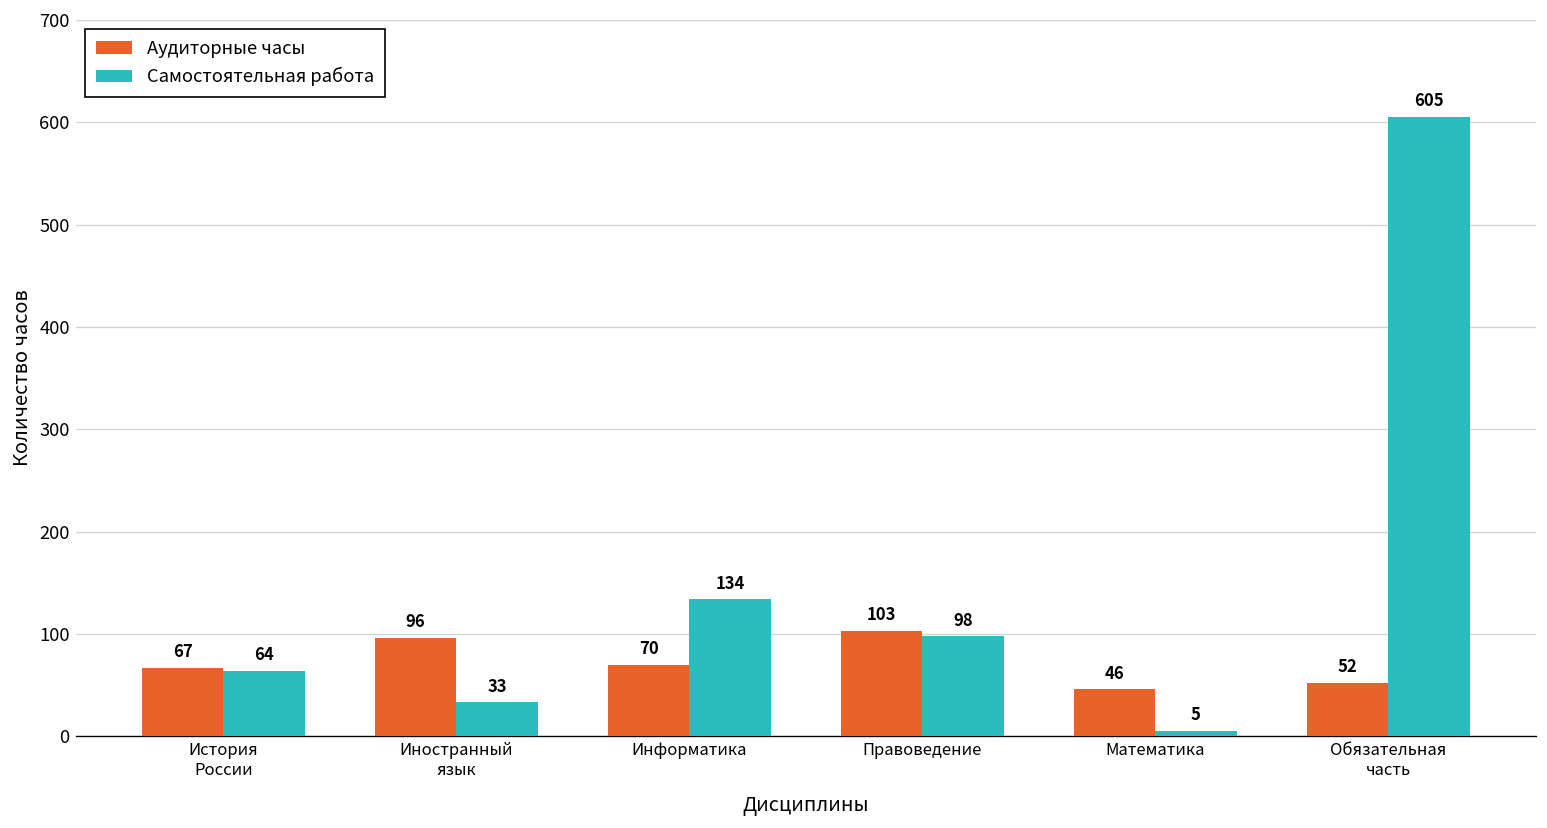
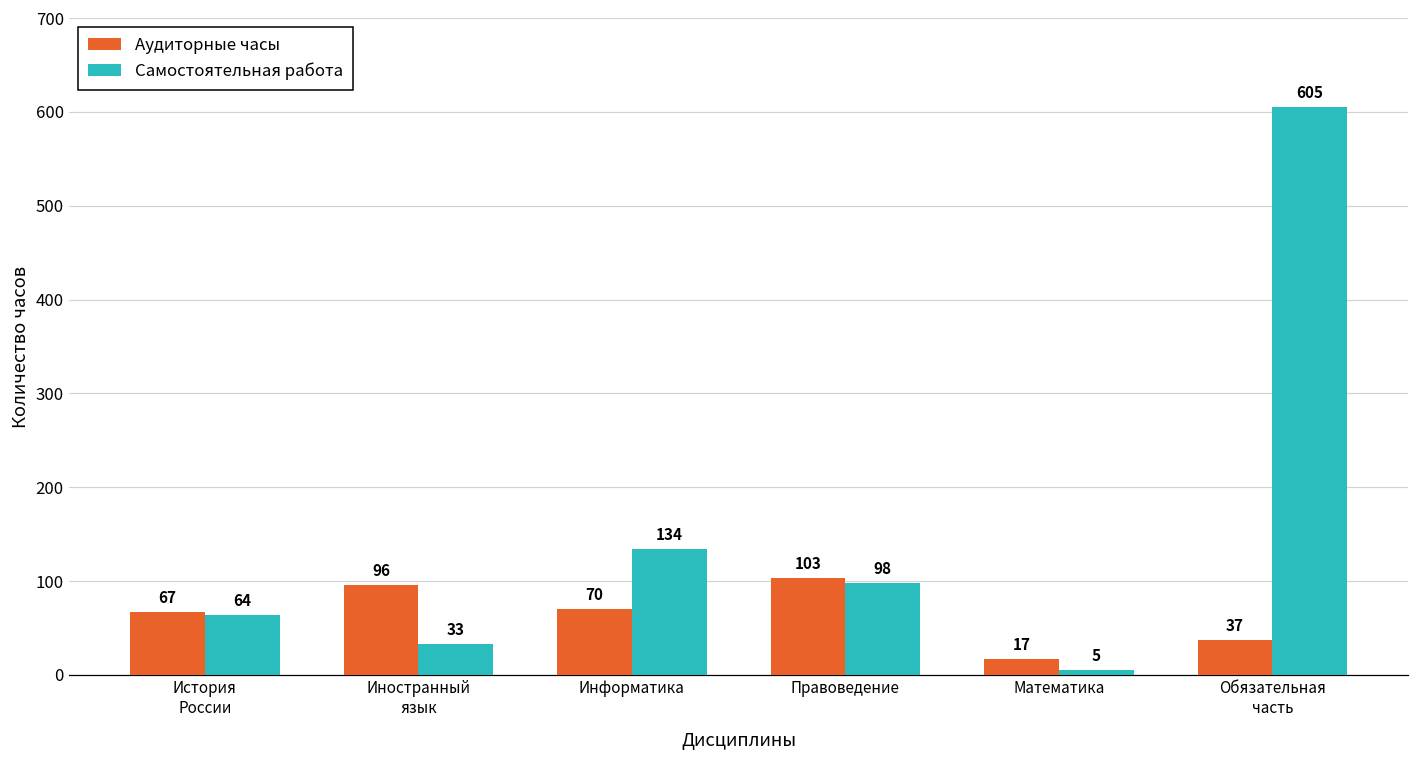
Аудиторные часы, Математика: 46 -> 17
Аудиторные часы, Обязательная часть: 52 -> 37
